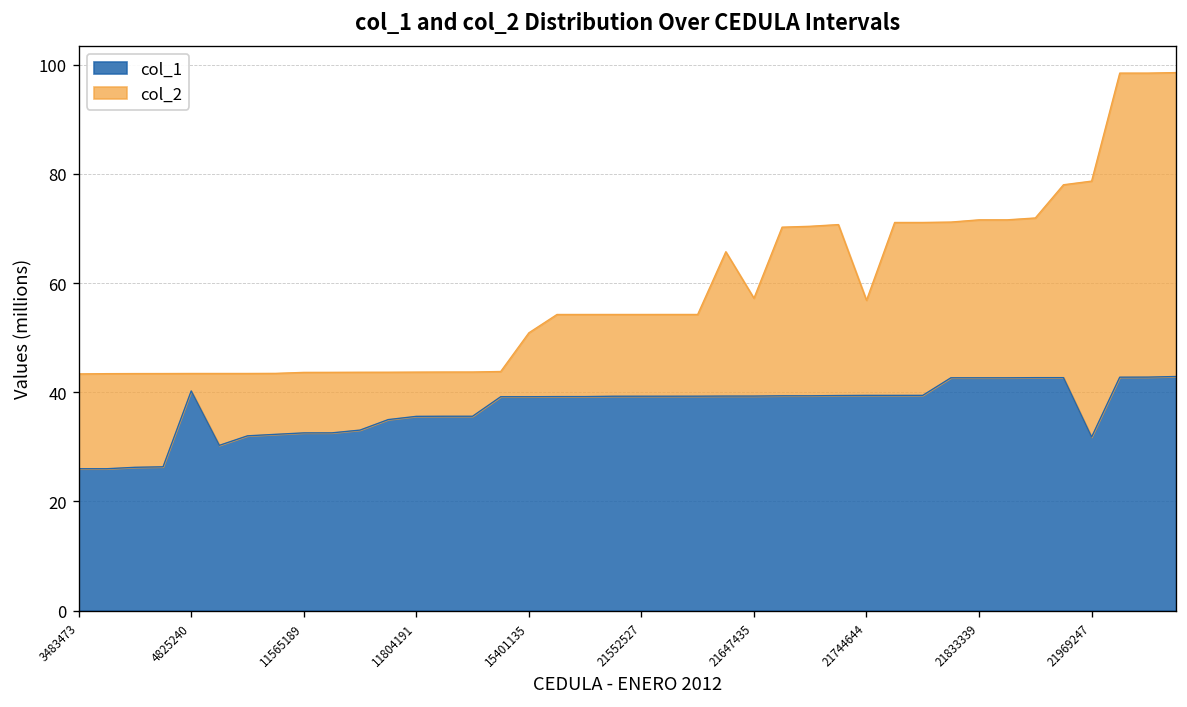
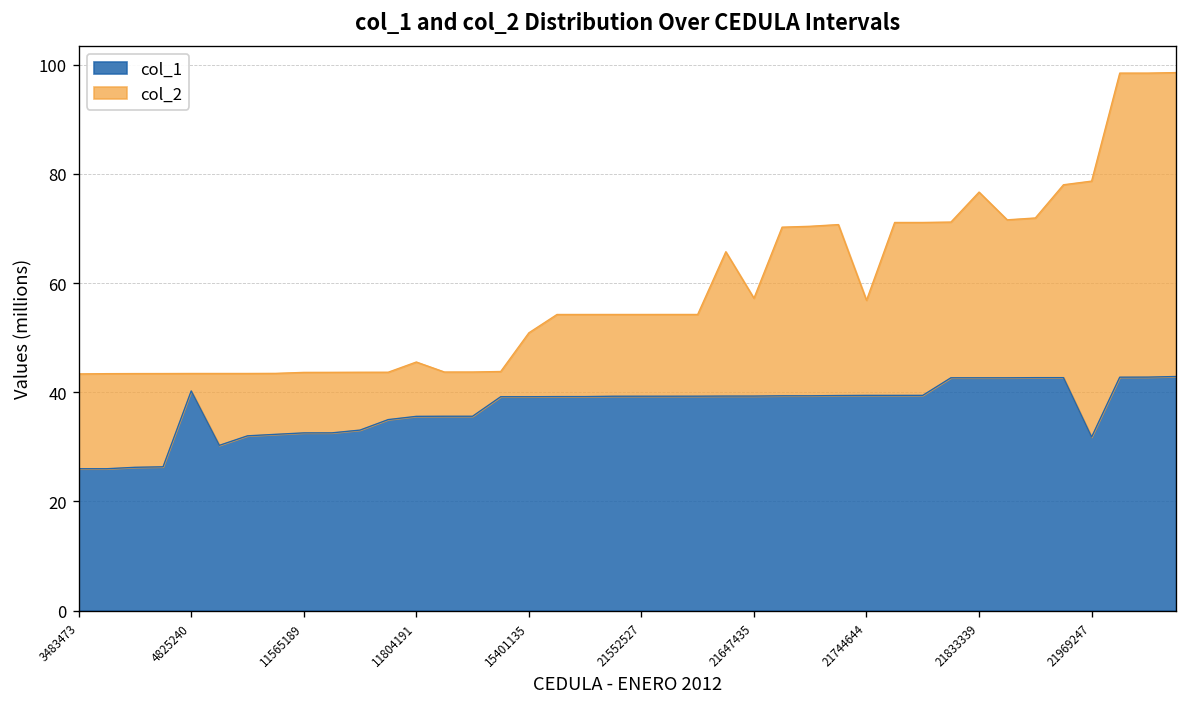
col_2, 11804191: 44 -> 46
col_2, 21833339: 72 -> 77
